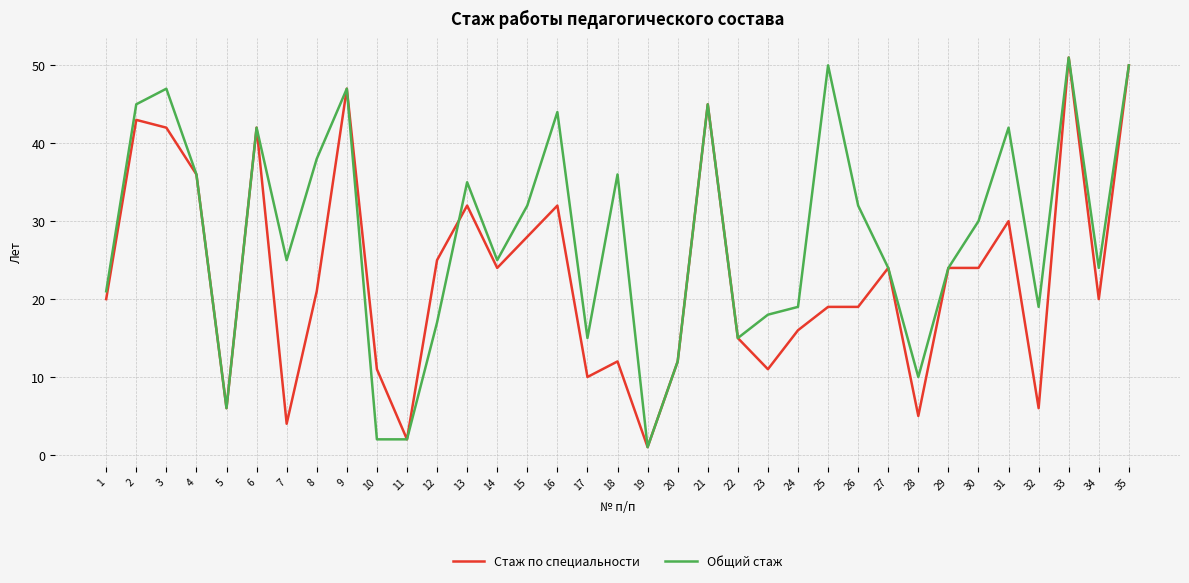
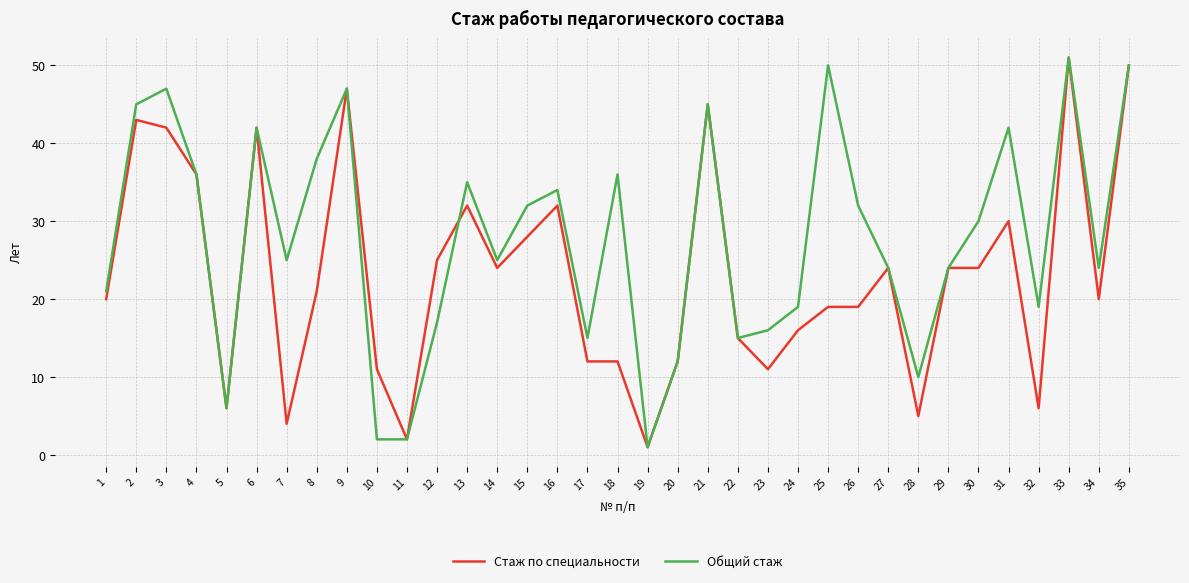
Общий стаж, 16: 44 -> 34
Стаж по специальности, 17: 10 -> 12
Общий стаж, 23: 18 -> 16
